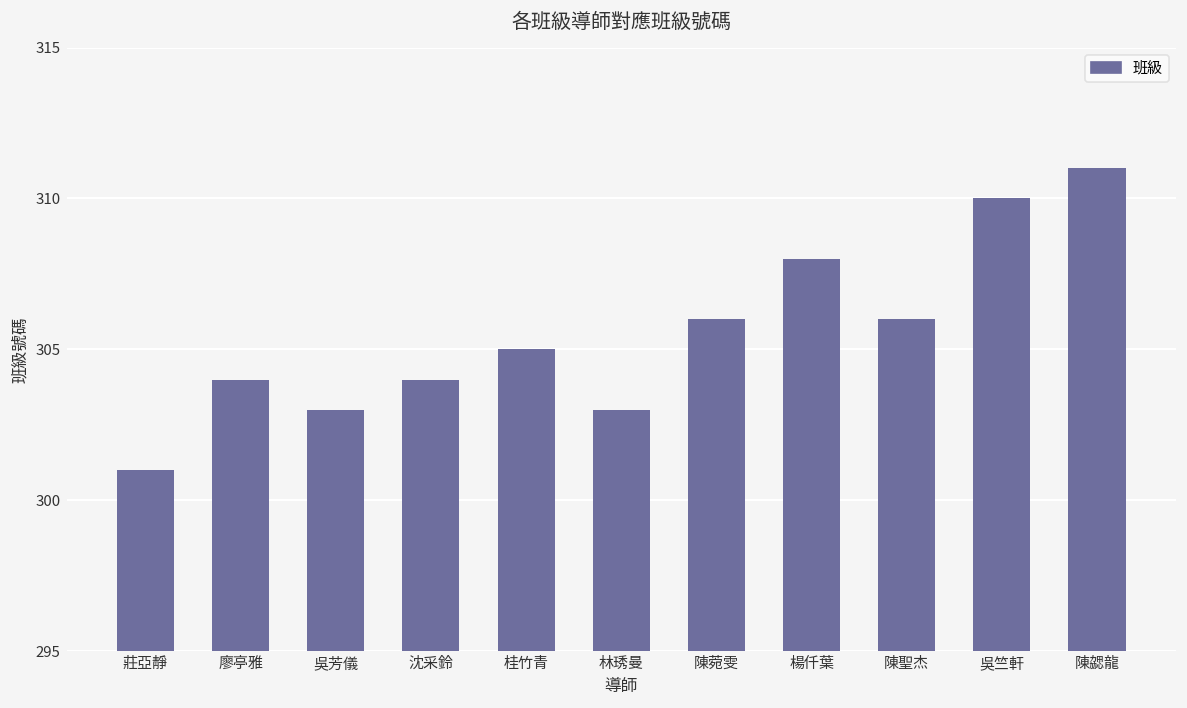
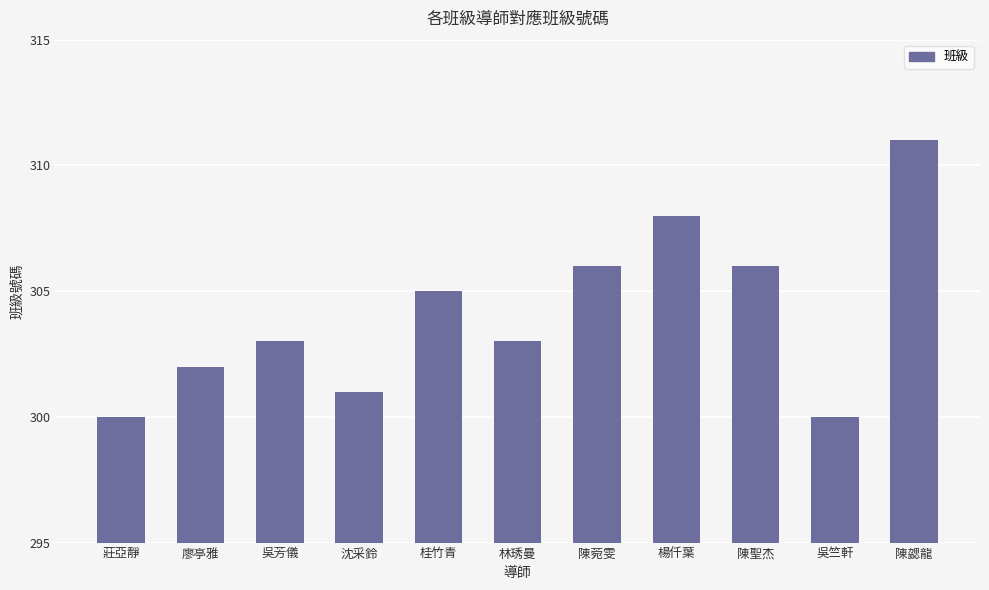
莊亞靜: 301 -> 300
廖亭雅: 304 -> 302
沈采鈴: 304 -> 301
吳竺軒: 310 -> 300
